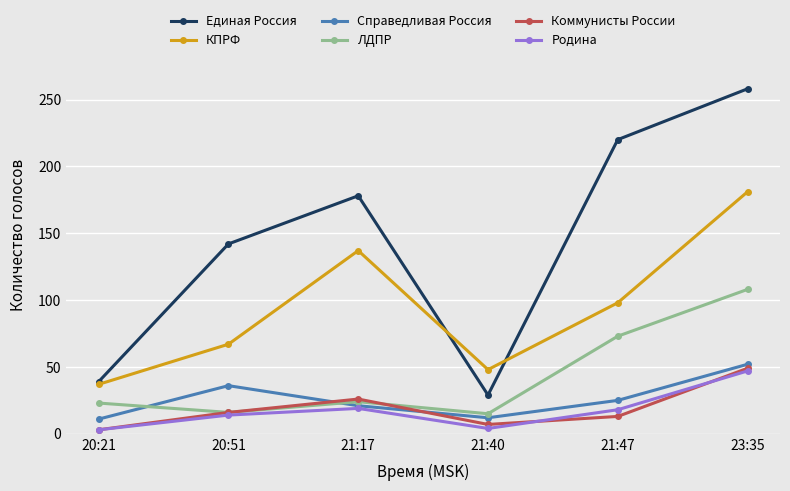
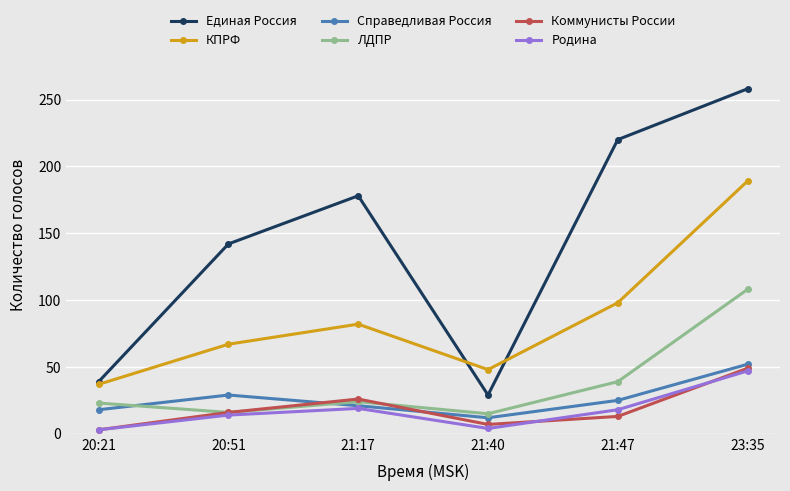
Справедливая Россия, 20:21: 11 -> 18
Справедливая Россия, 20:51: 36 -> 29
КПРФ, 21:17: 137 -> 82
ЛДПР, 21:47: 73 -> 39
КПРФ, 23:35: 181 -> 189
